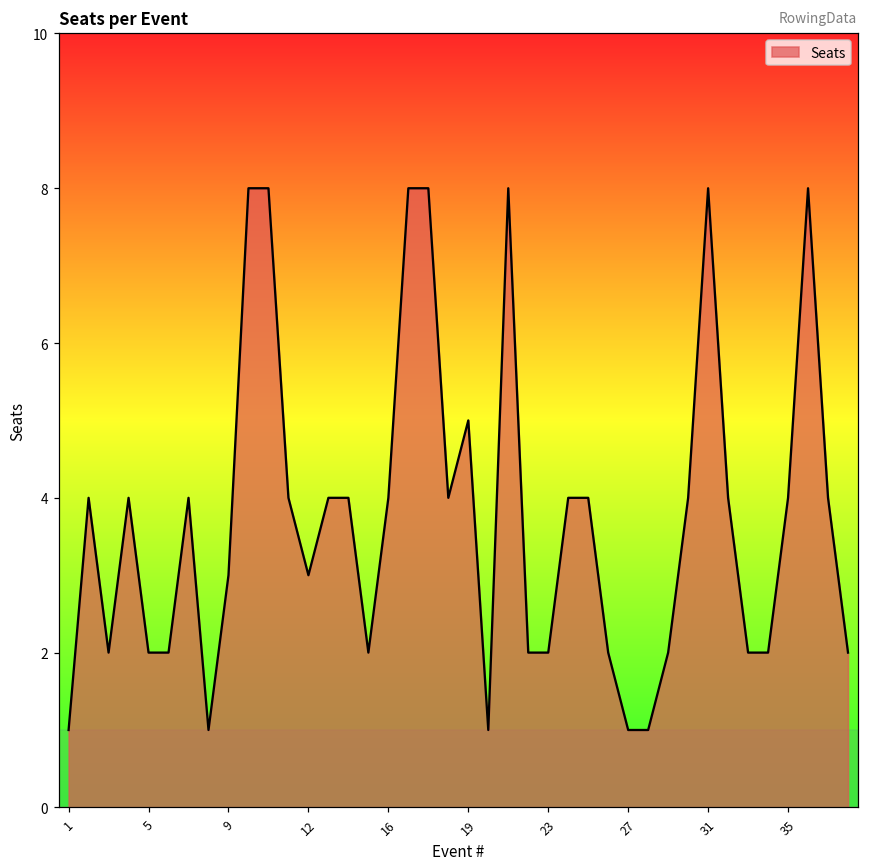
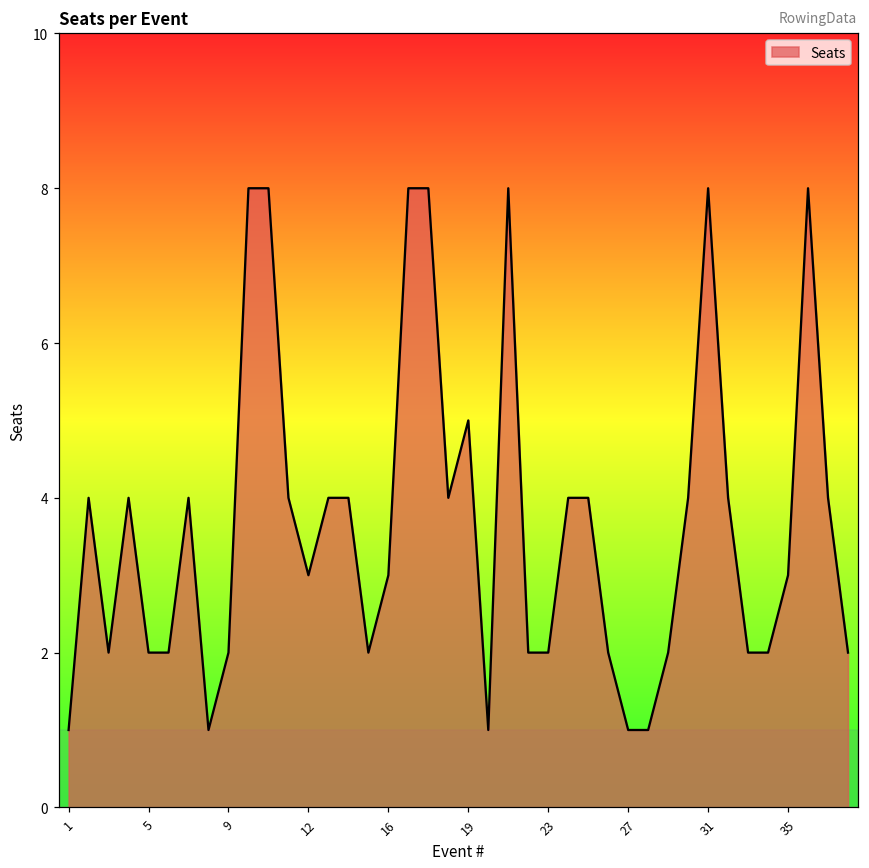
9: 3 -> 2
16: 4 -> 3
35: 4 -> 3
